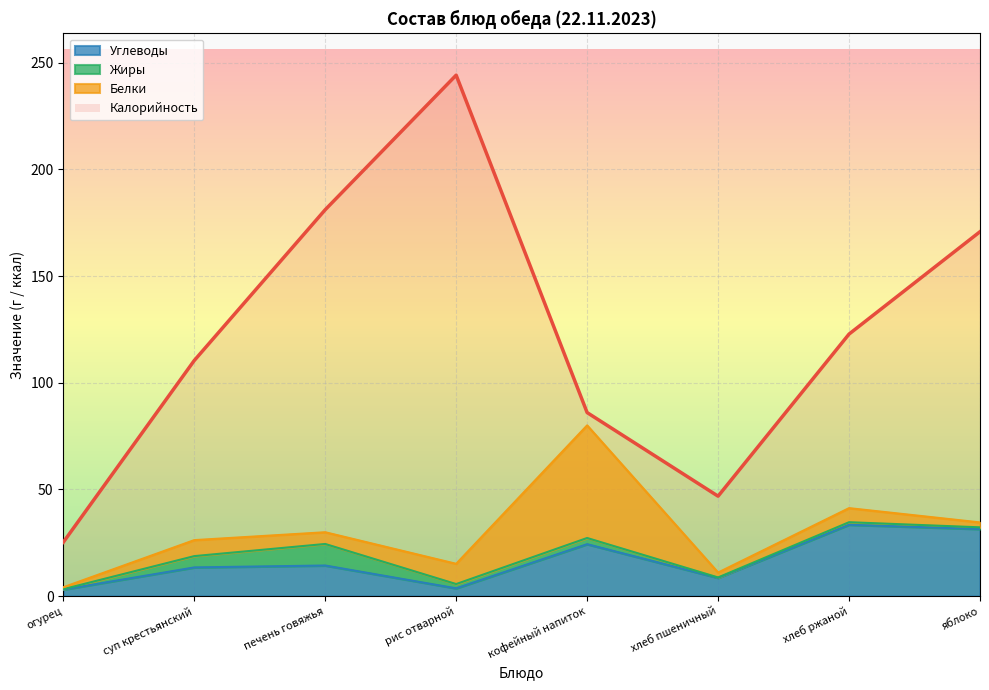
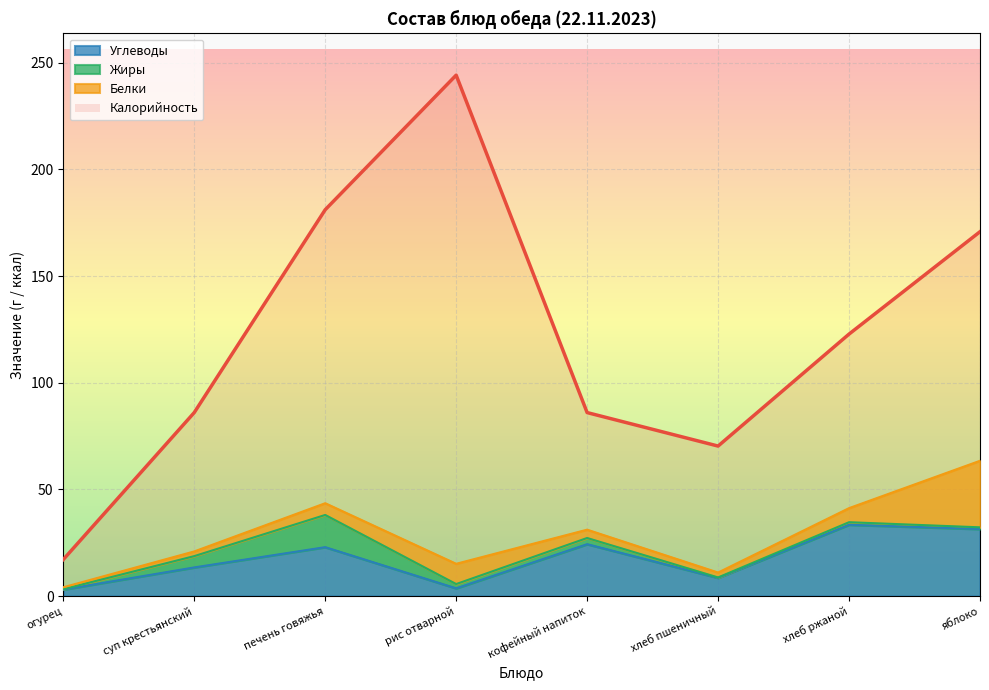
Калорийность, огурец: 25 -> 17
Белки, суп крестьянский: 8 -> 2
Калорийность, суп крестьянский: 110 -> 86
Углеводы, печень говяжья: 14 -> 23
Жиры, печень говяжья: 10 -> 15
Белки, кофейный напиток: 53 -> 4
Калорийность, хлеб пшеничный: 47 -> 70
Белки, яблоко: 2 -> 31
